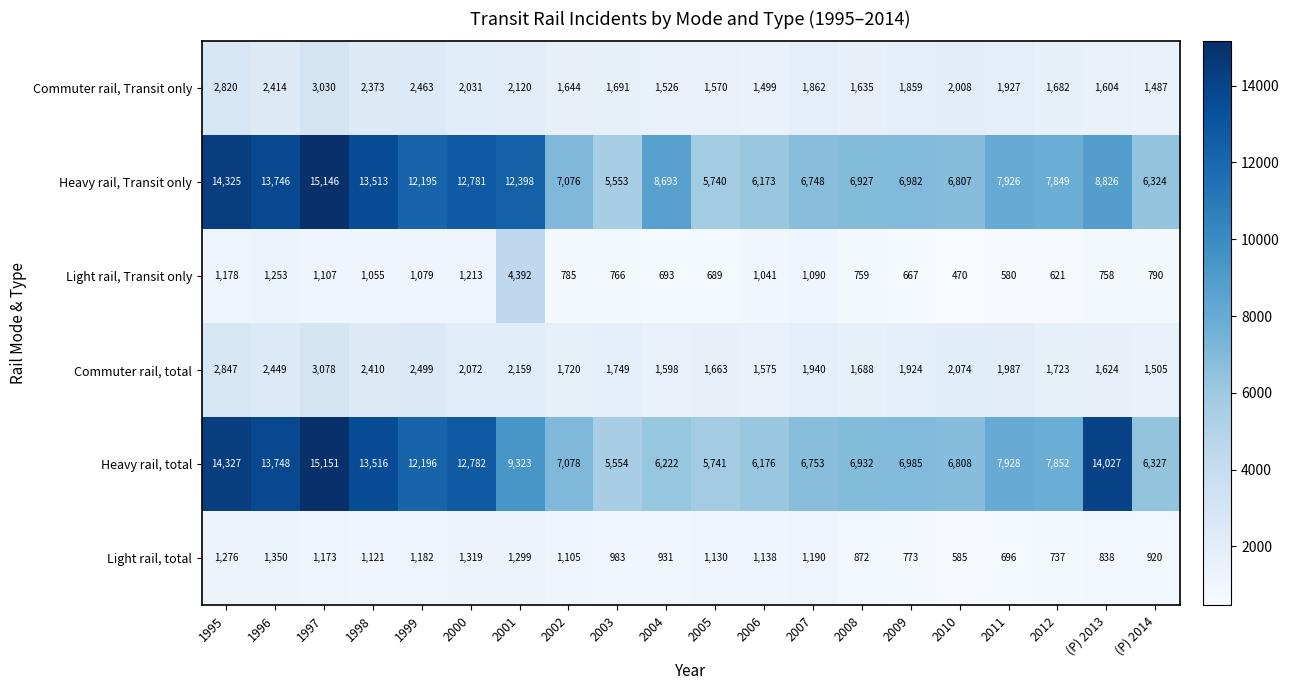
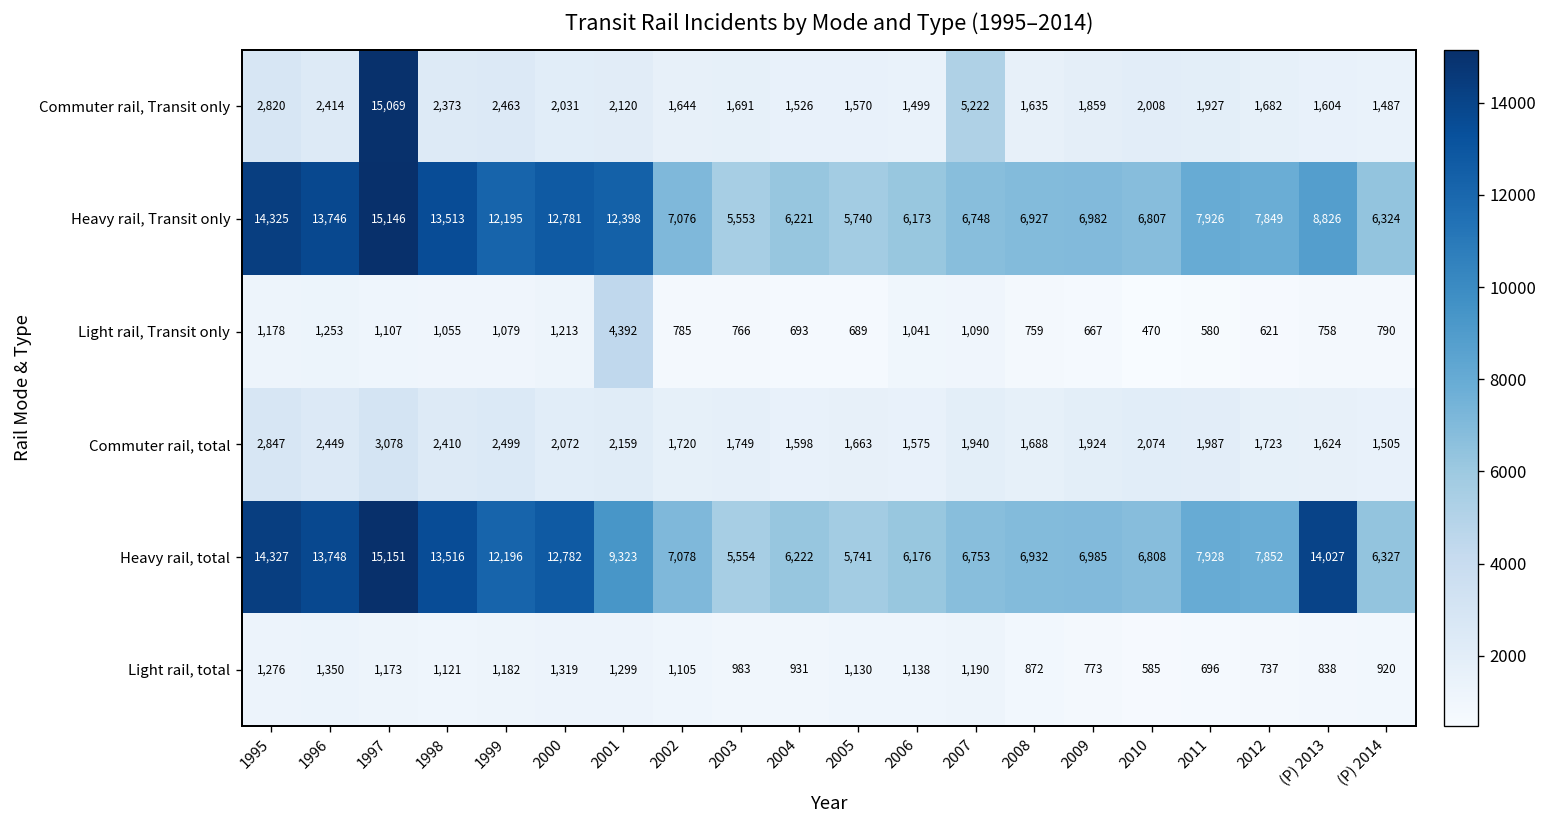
Commuter rail, Transit only, 1997: 3,030 -> 15,069
Commuter rail, Transit only, 2007: 1,862 -> 5,222
Heavy rail, Transit only, 2004: 8,693 -> 6,221
